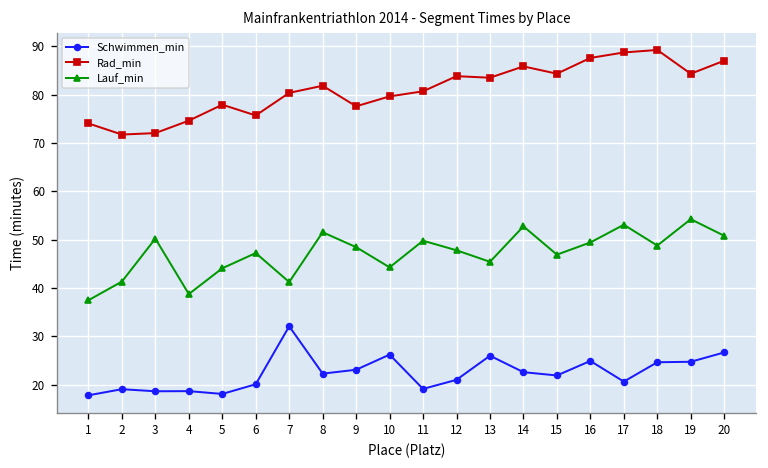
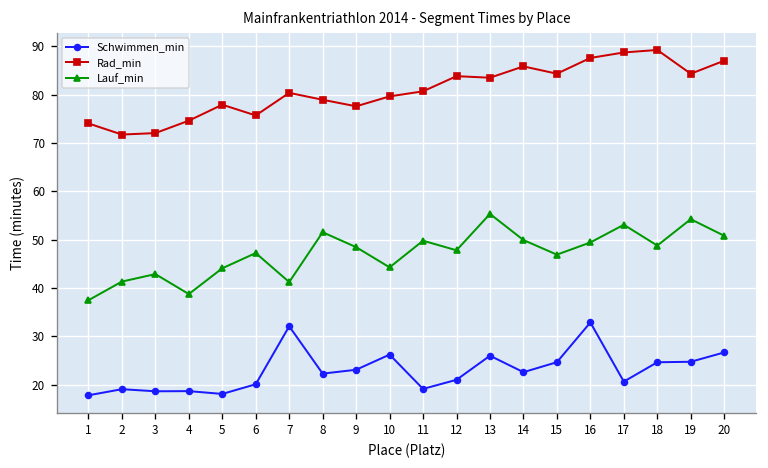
Lauf_min, 3: 50 -> 43
Rad_min, 8: 82 -> 79
Lauf_min, 13: 45 -> 55
Lauf_min, 14: 53 -> 50
Schwimmen_min, 15: 22 -> 25
Schwimmen_min, 16: 25 -> 33
